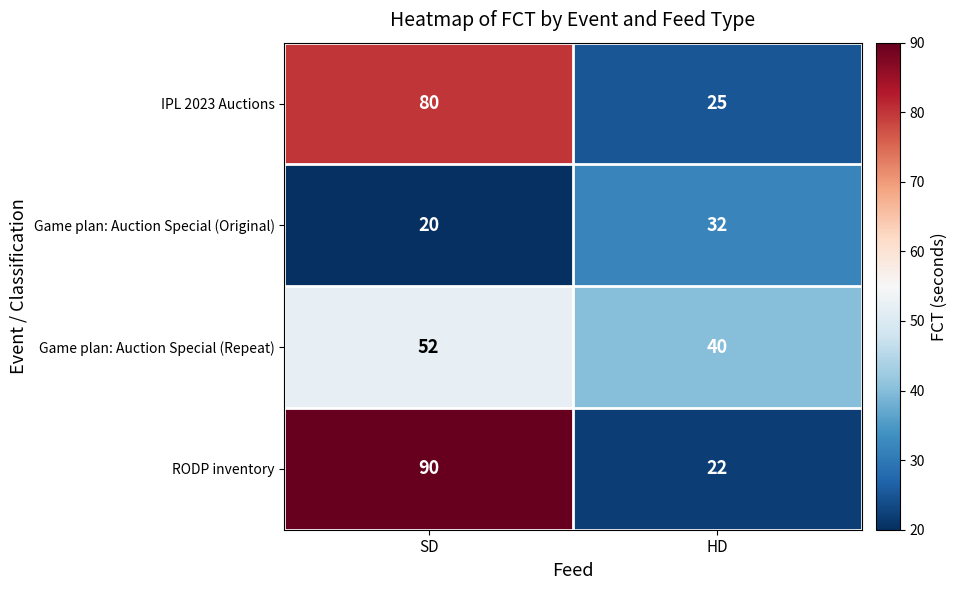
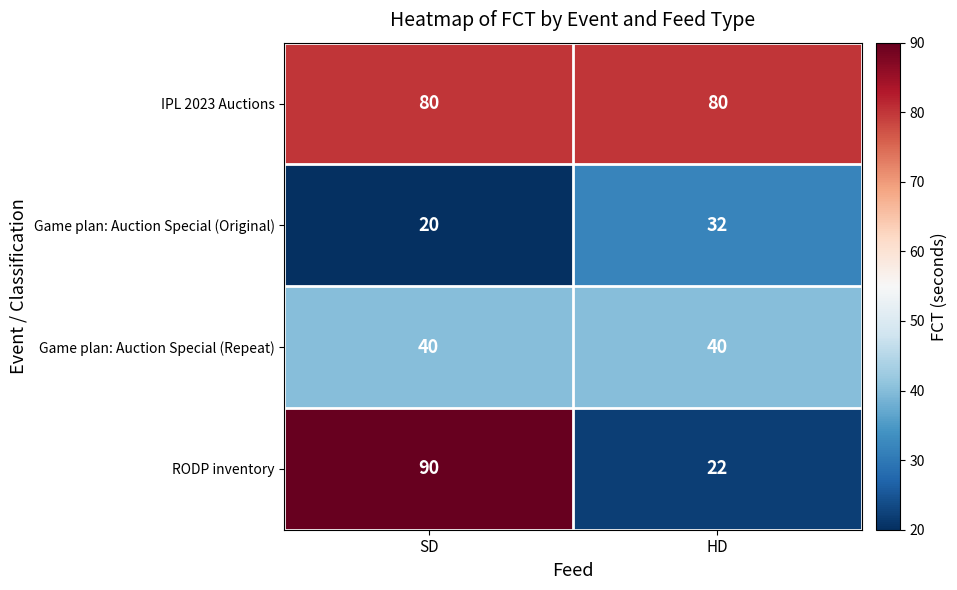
IPL 2023 Auctions, HD: 25 -> 80
Game plan: Auction Special (Repeat), SD: 52 -> 40
